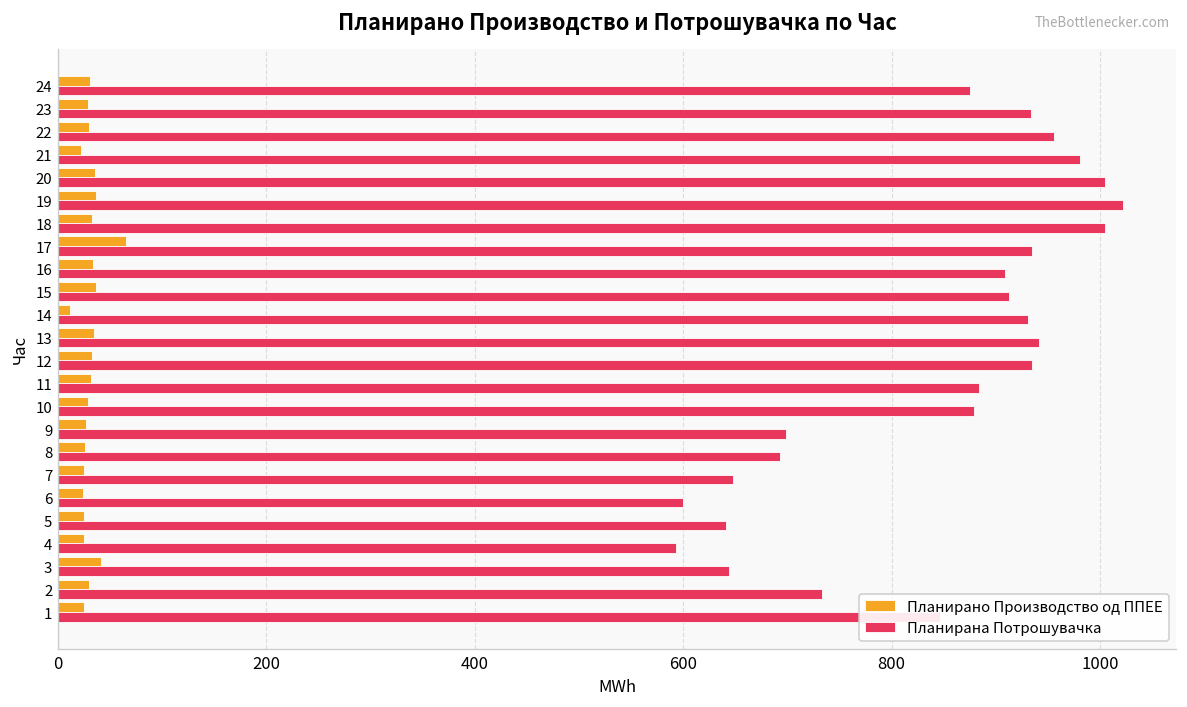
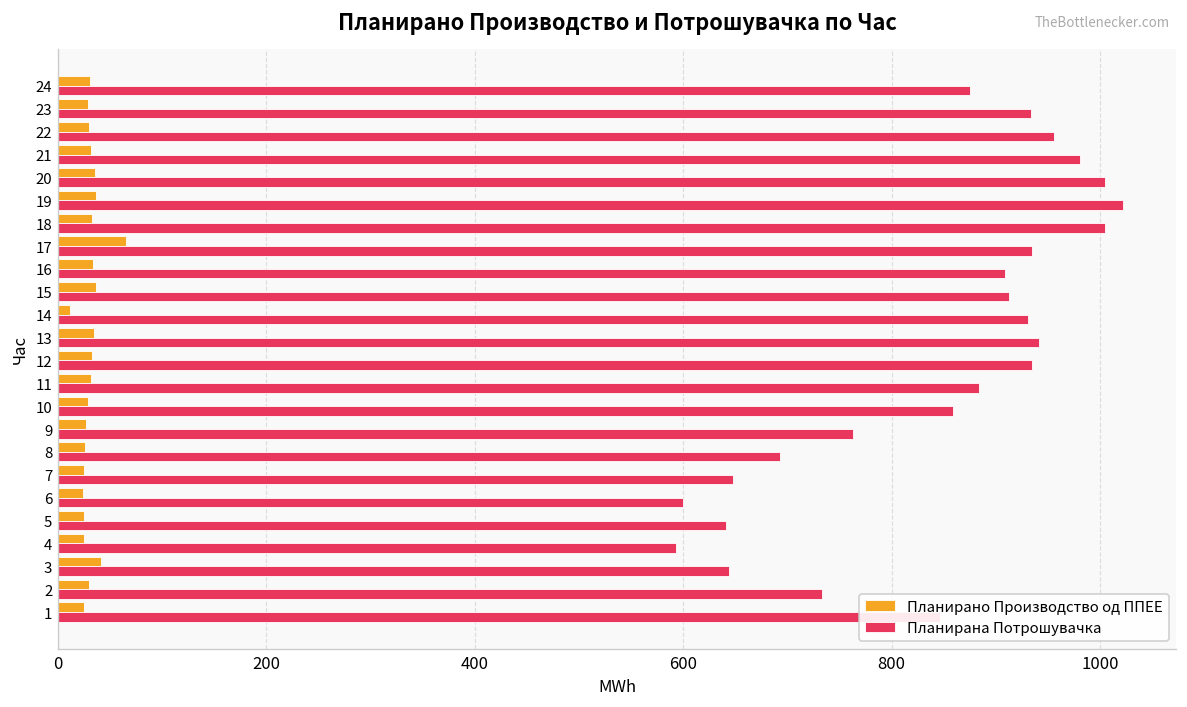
Планирано Производство од ППЕЕ, 21: 20 -> 30
Планирана Потрошувачка, 10: 880 -> 860
Планирана Потрошувачка, 9: 700 -> 760
